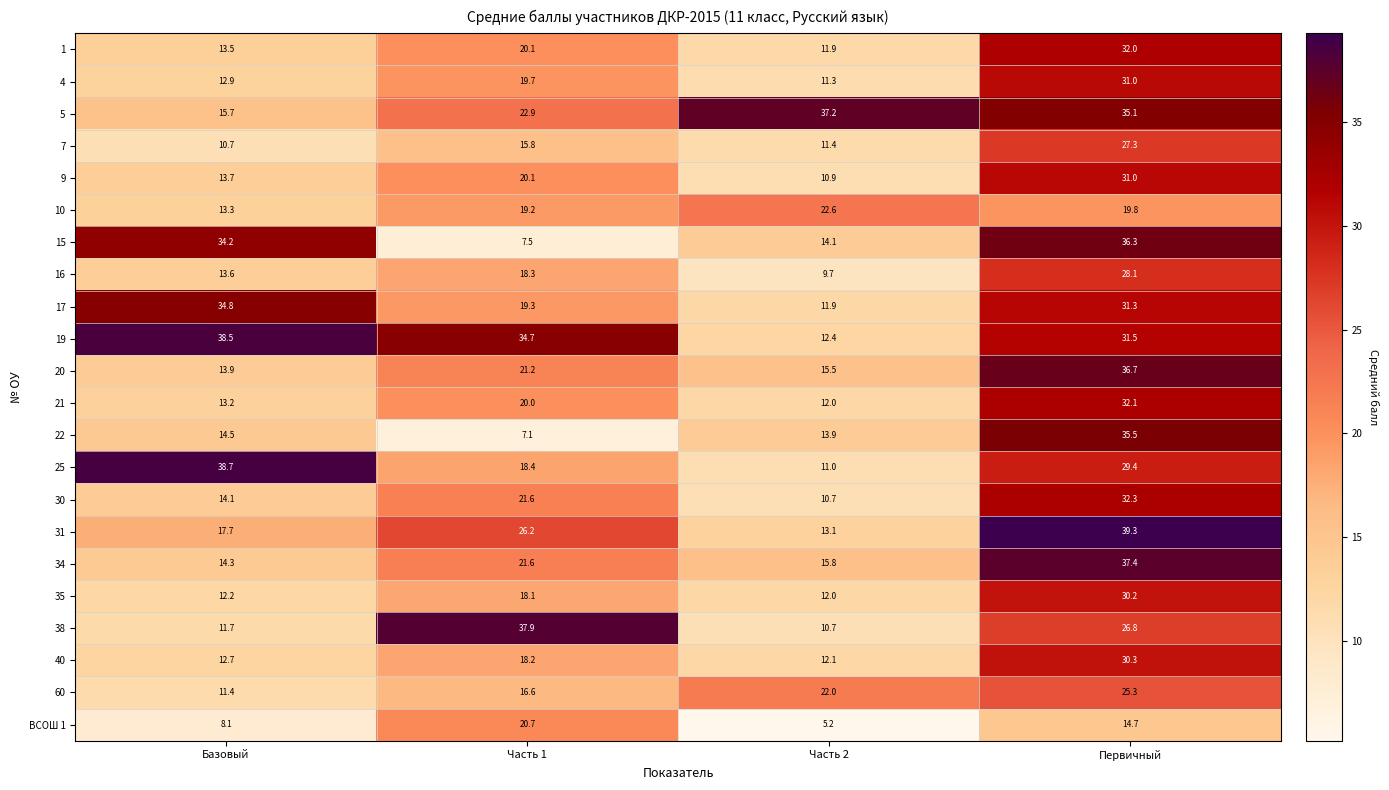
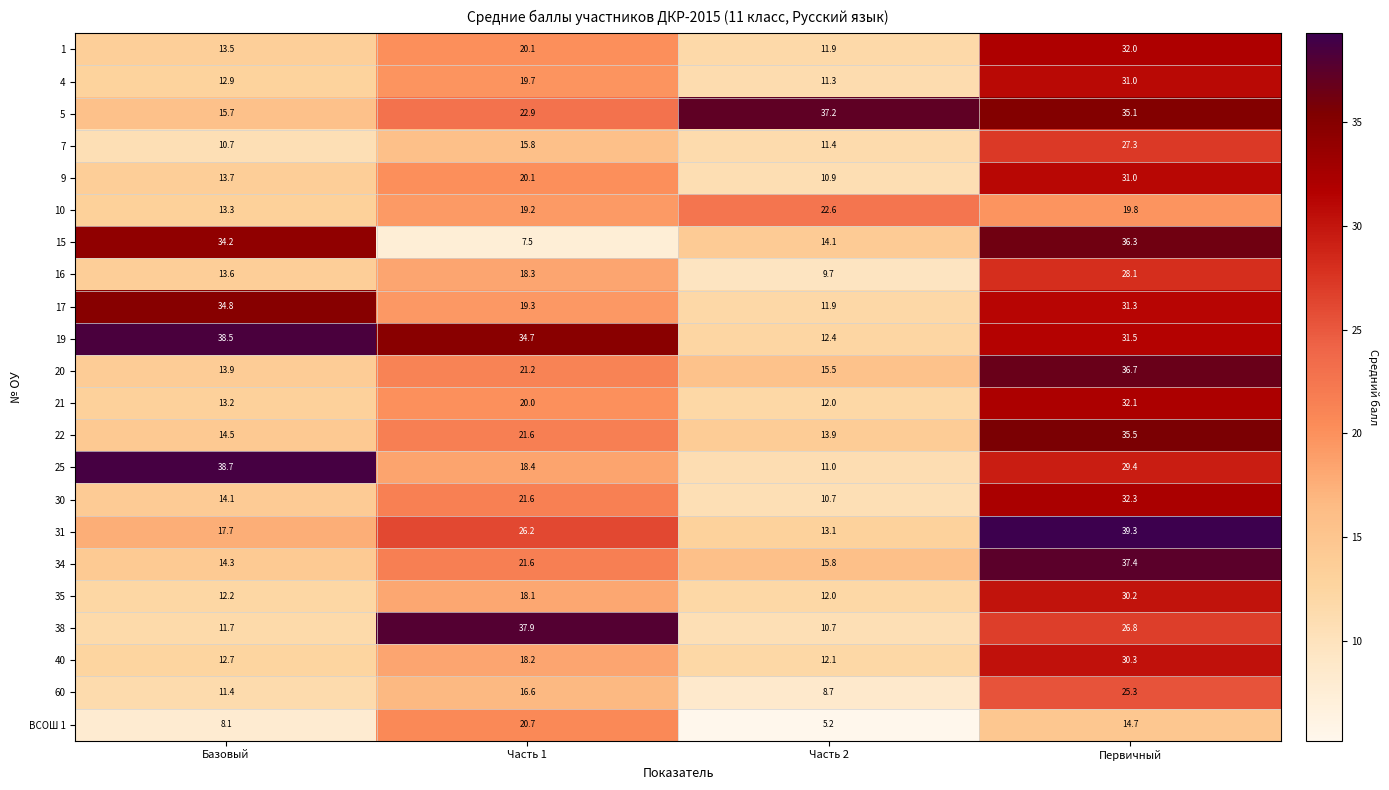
22, Часть 1: 7.1 -> 21.6
60, Часть 2: 22.0 -> 8.7
